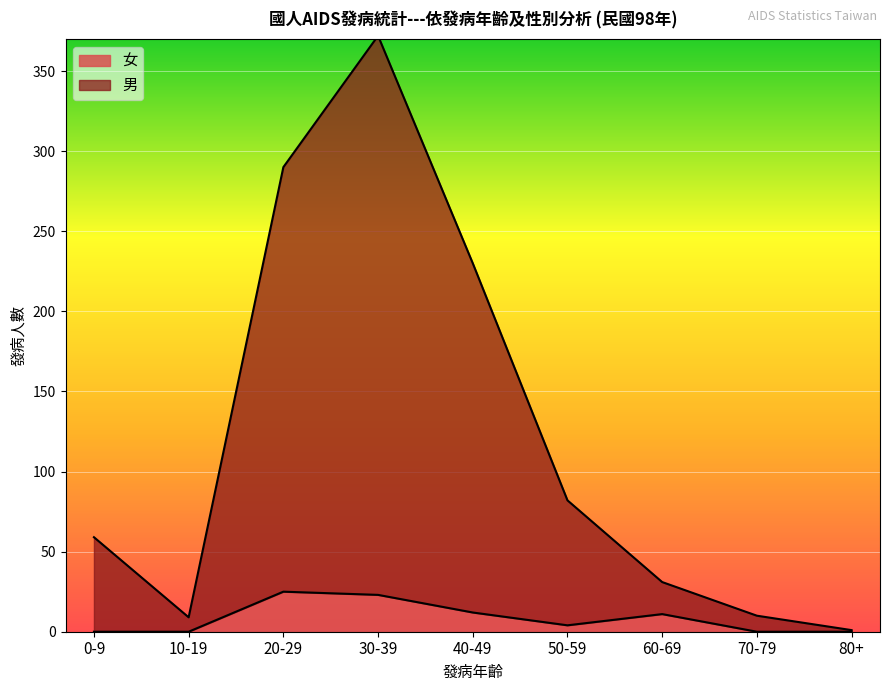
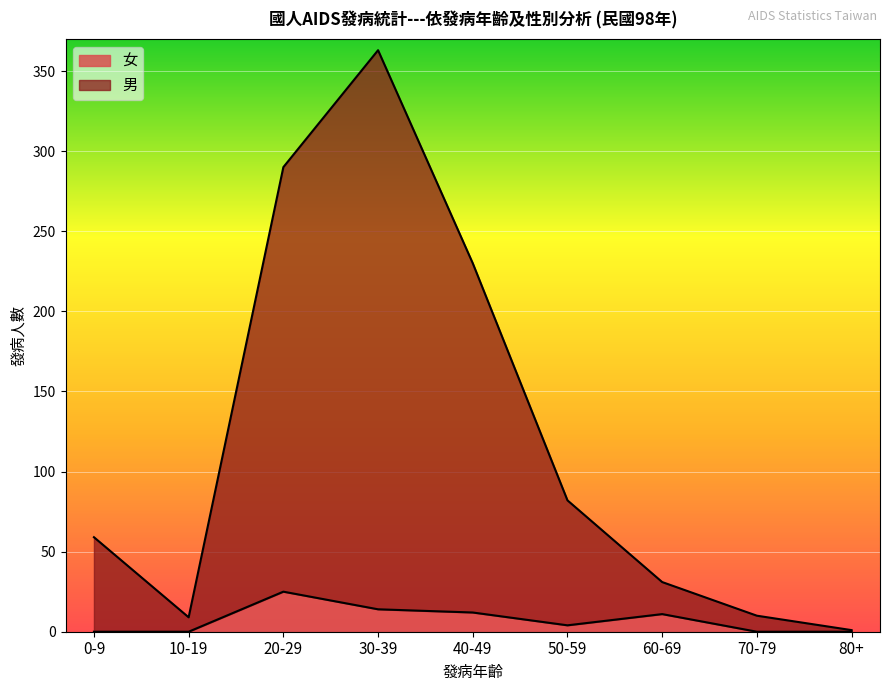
女, 30-39: 23 -> 14
